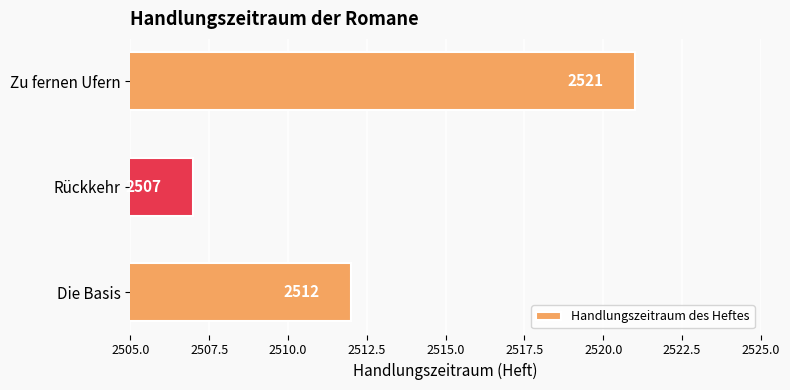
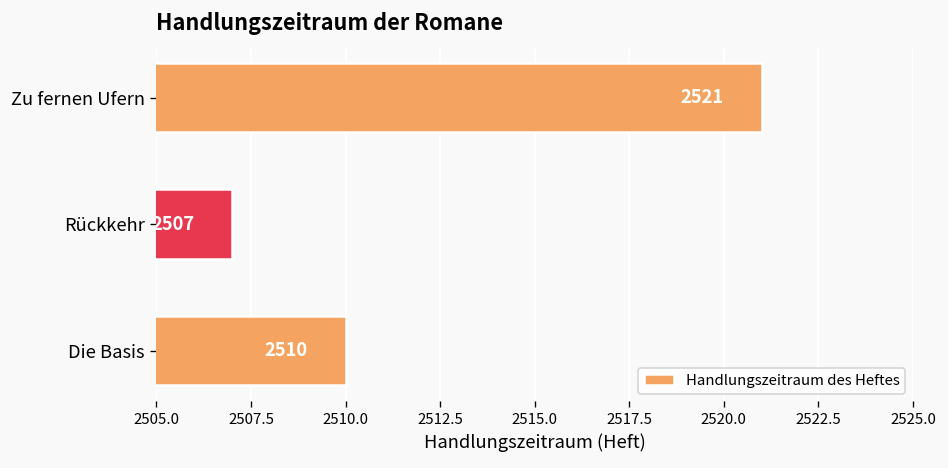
Die Basis: 2512 -> 2510
